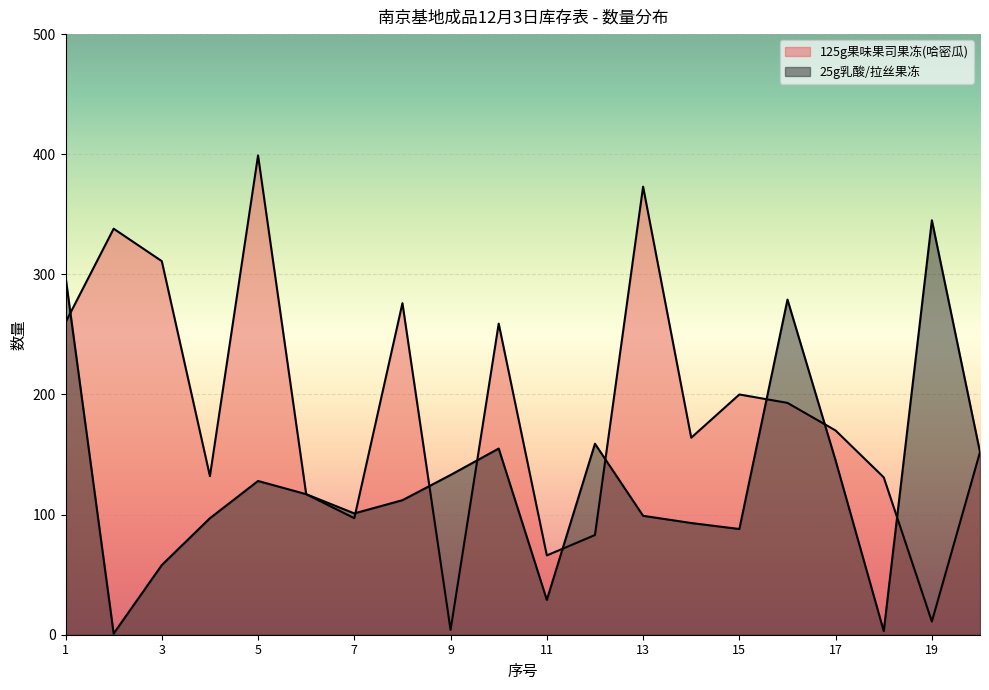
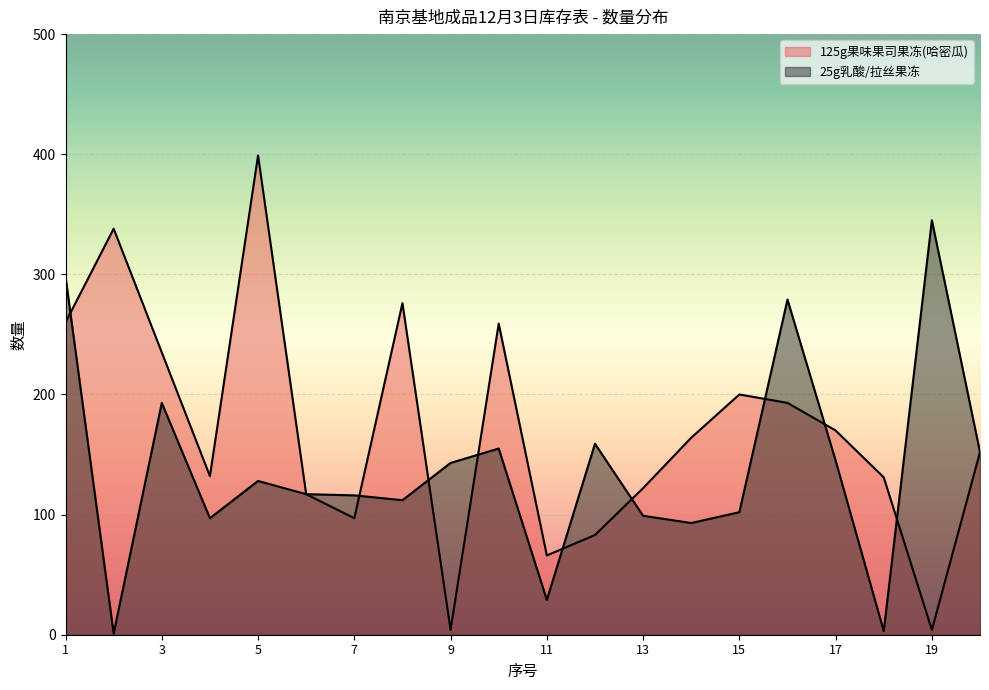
125g果味果司果冻(哈密瓜), 3: 311 -> 235
25g乳酸/拉丝果冻, 3: 58 -> 193
25g乳酸/拉丝果冻, 7: 101 -> 116
25g乳酸/拉丝果冻, 9: 133 -> 143
125g果味果司果冻(哈密瓜), 13: 373 -> 122
25g乳酸/拉丝果冻, 15: 88 -> 102
125g果味果司果冻(哈密瓜), 19: 11 -> 4
